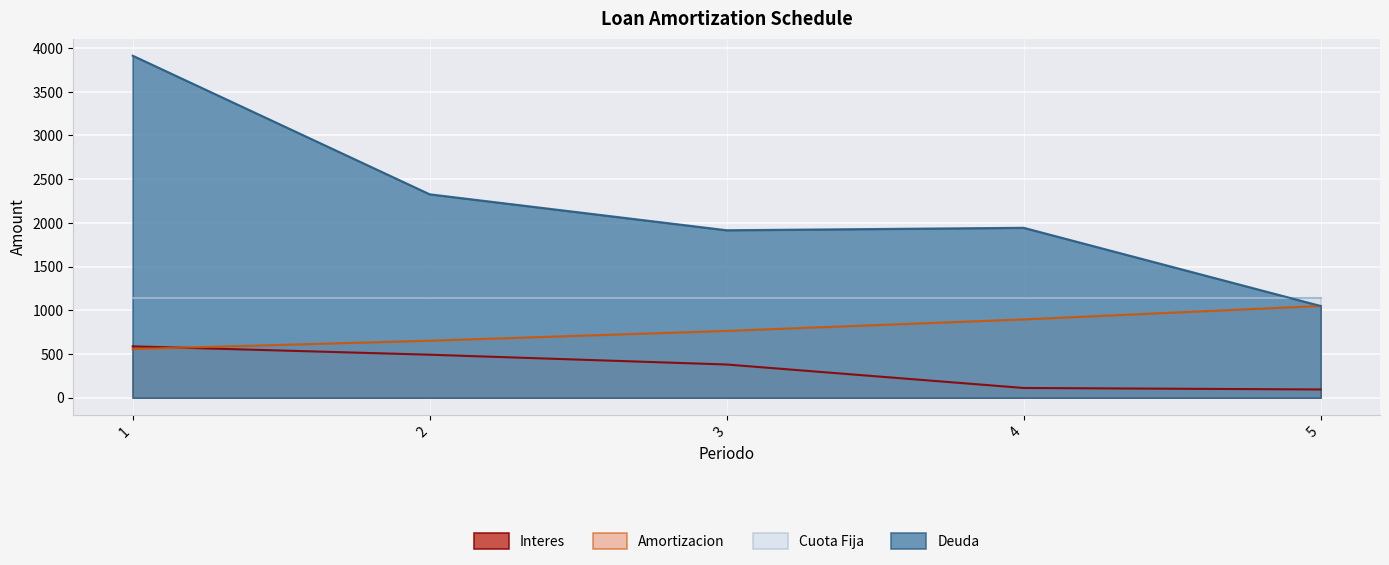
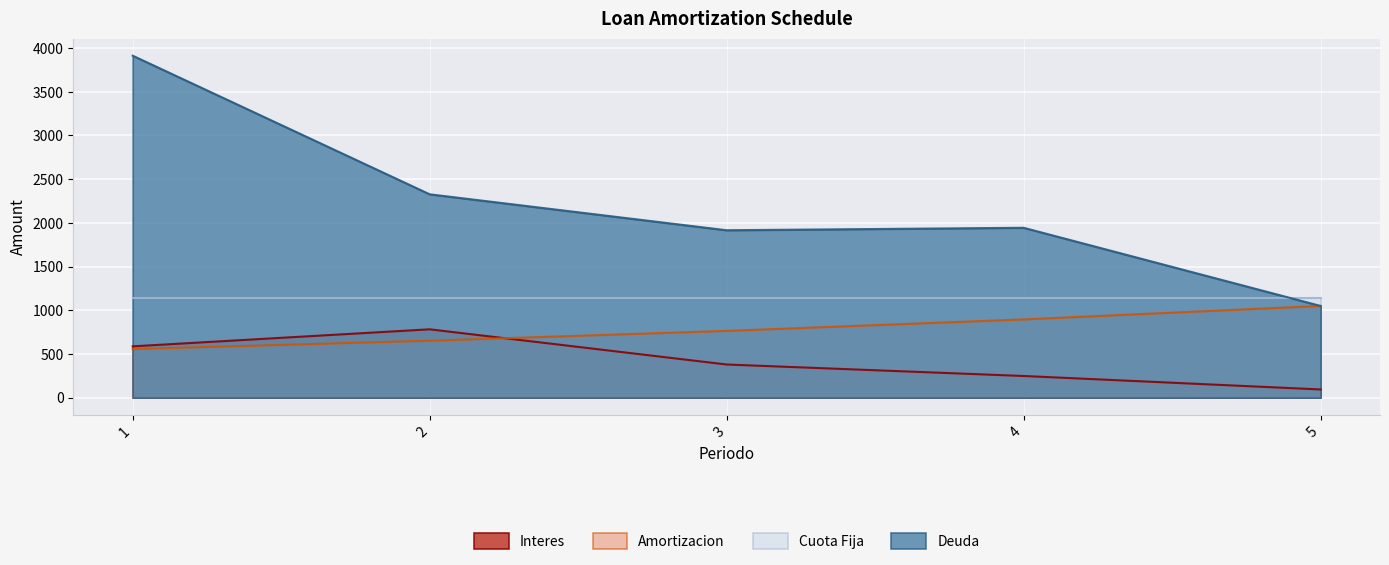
Interes, 2: 500 -> 800
Interes, 4: 100 -> 200
